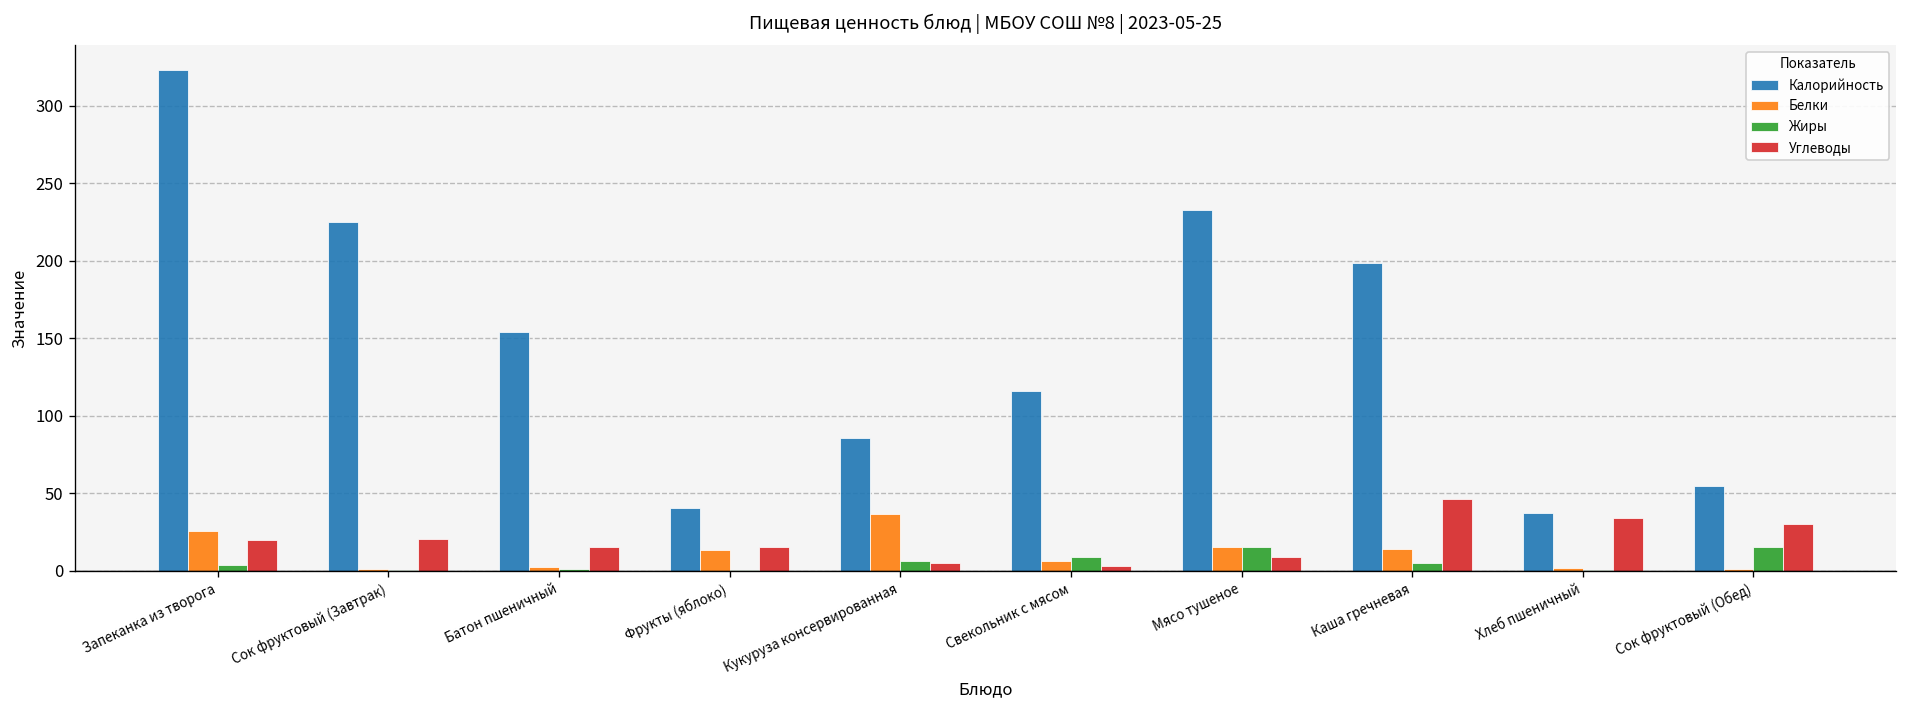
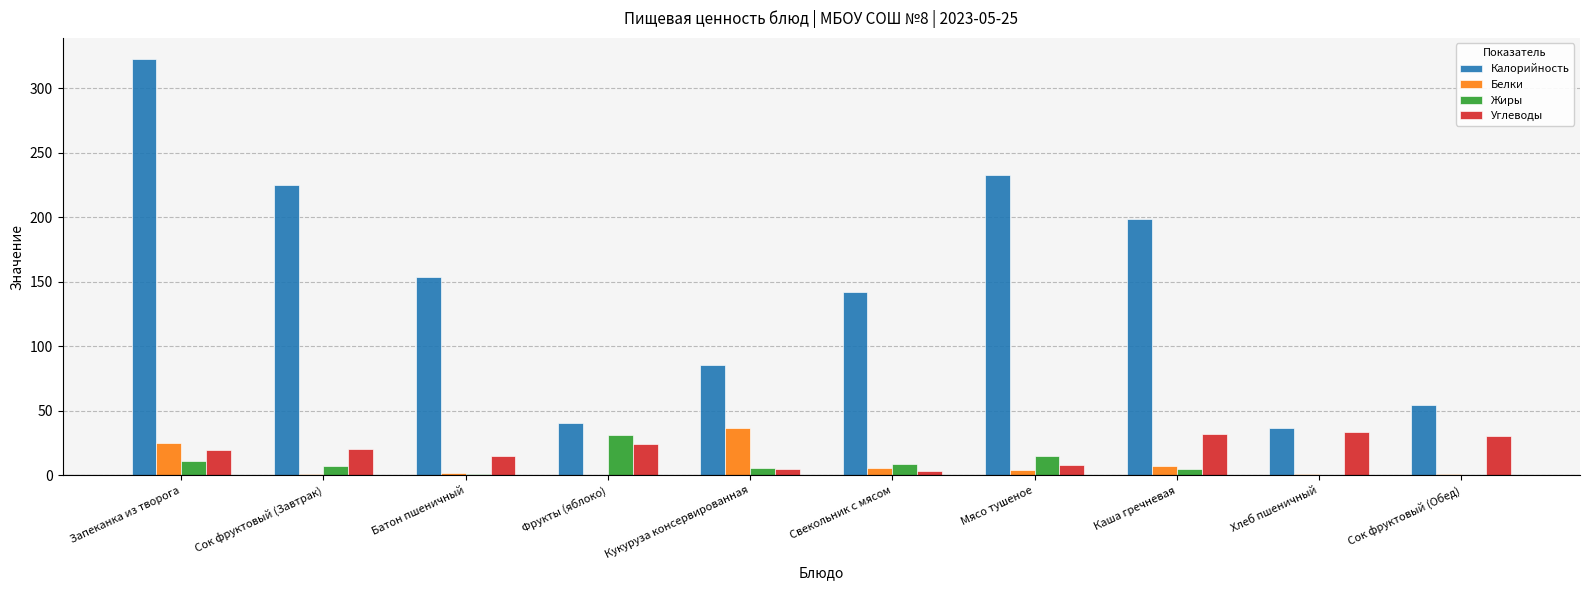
Жиры, Запеканка из творога: 4 -> 11
Жиры, Сок фруктовый (Завтрак): 0 -> 7
Белки, Фрукты (яблоко): 13 -> 1
Жиры, Фрукты (яблоко): 0 -> 31
Углеводы, Фрукты (яблоко): 15 -> 25
Калорийность, Свекольник с мясом: 116 -> 142
Белки, Мясо тушеное: 16 -> 4
Белки, Каша гречневая: 14 -> 7
Углеводы, Каша гречневая: 46 -> 32
Жиры, Сок фруктовый (Обед): 15 -> 0
